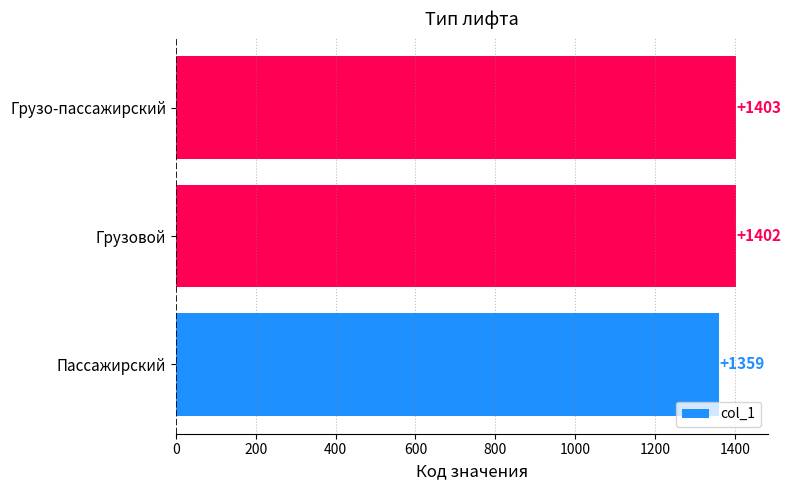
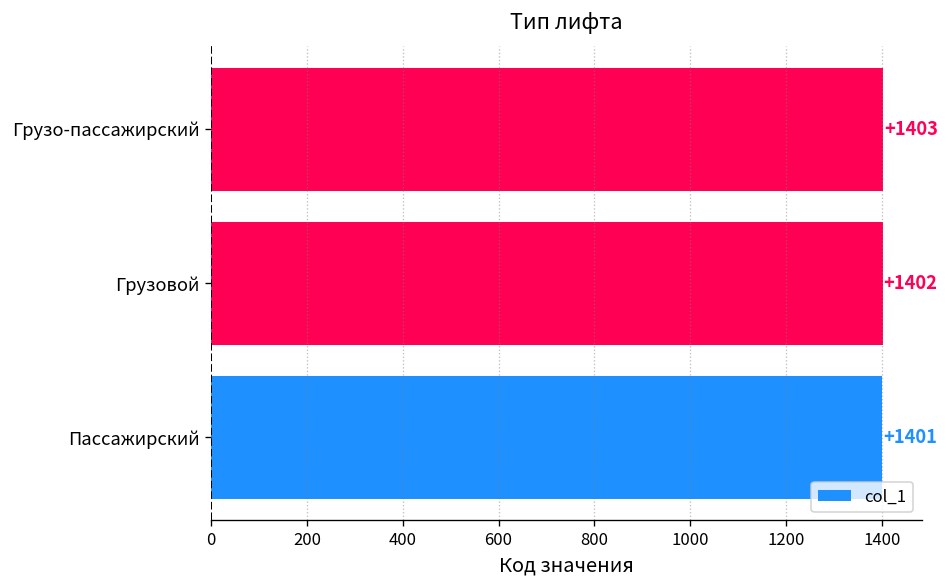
Пассажирский: +1359 -> +1401
